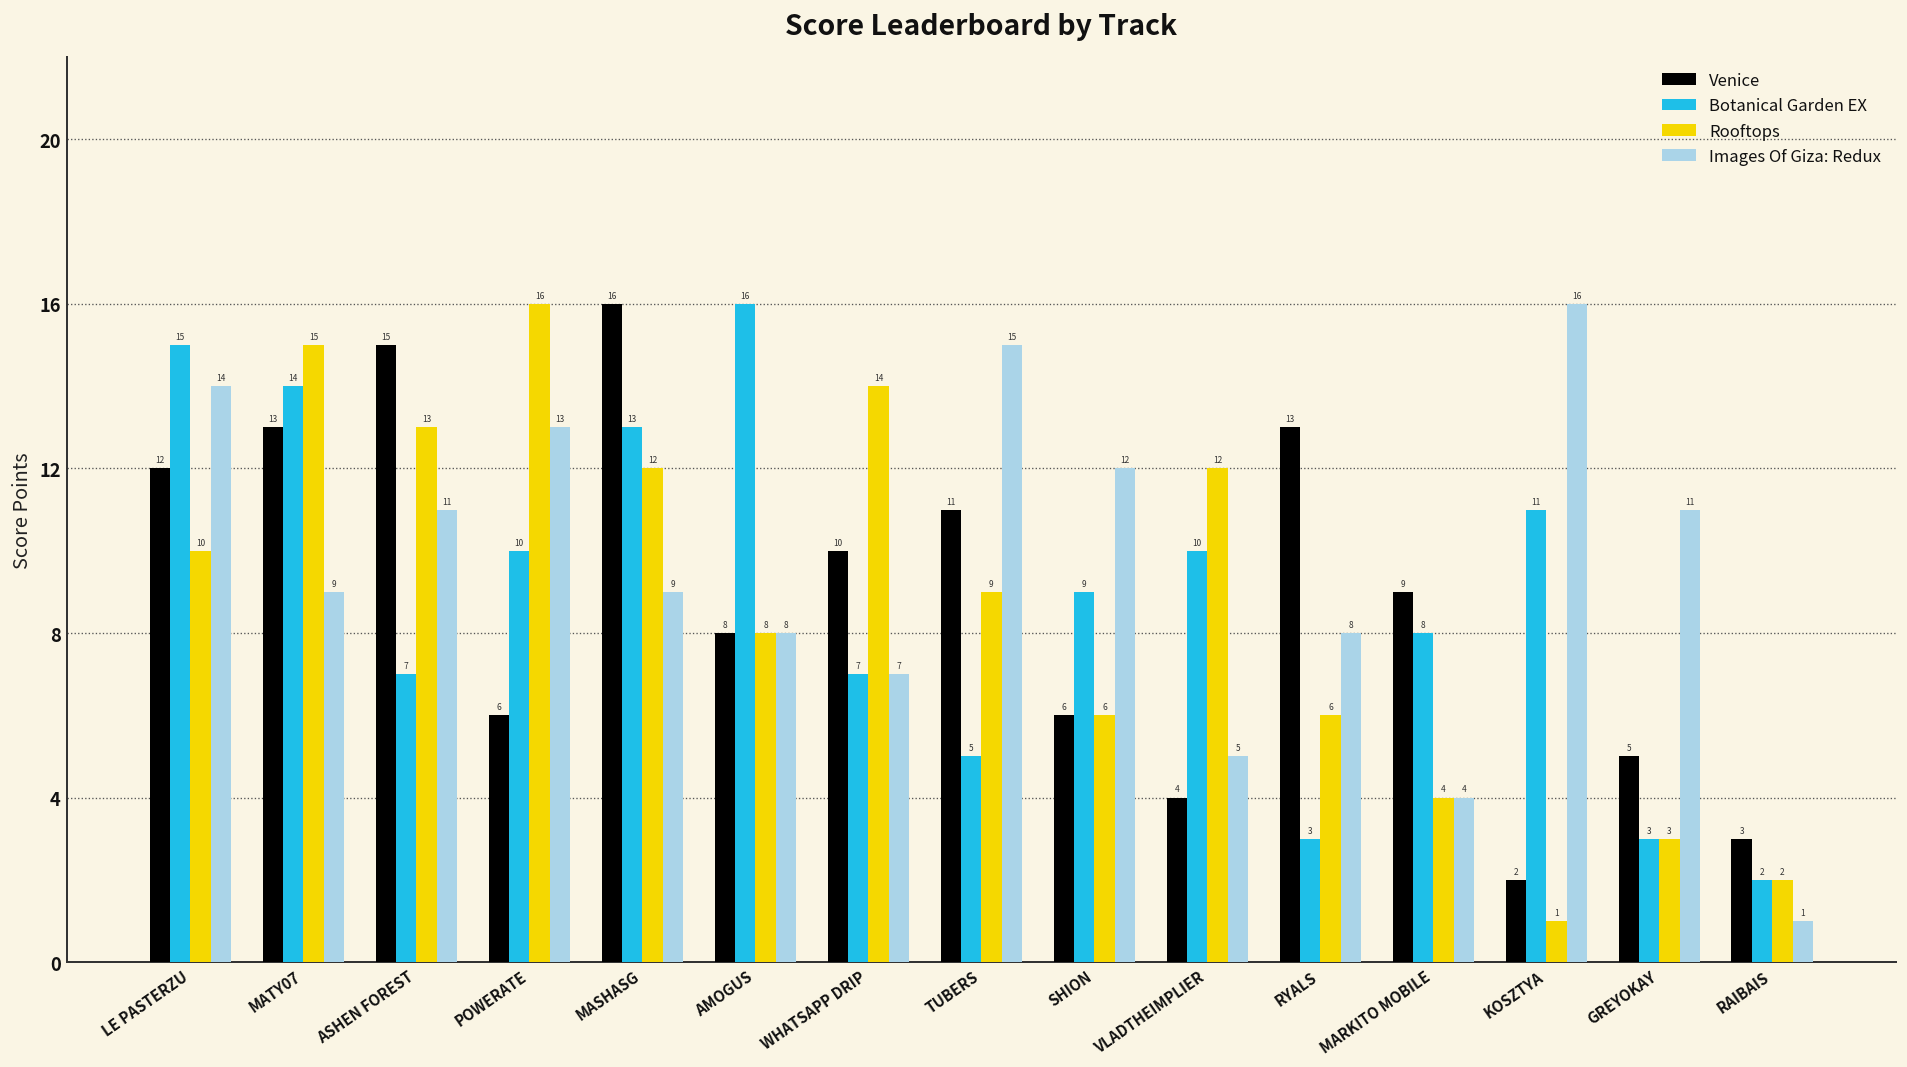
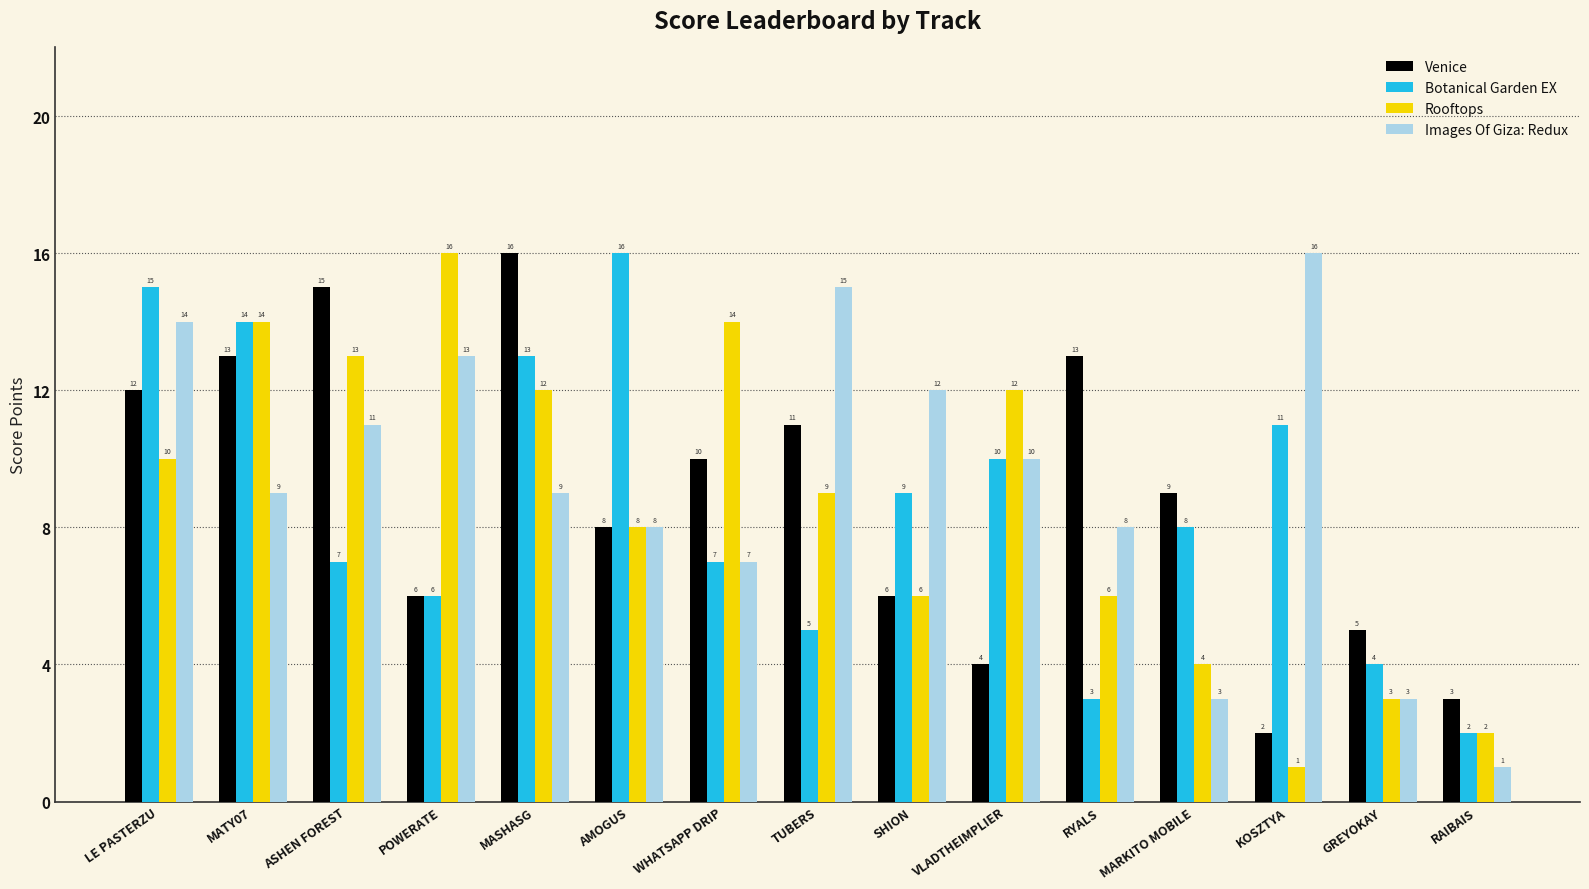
Rooftops, MATY07: 15 -> 14
Botanical Garden EX, POWERATE: 10 -> 6
Images Of Giza: Redux, VLADTHEIMPLIER: 5 -> 10
Images Of Giza: Redux, MARKITO MOBILE: 4 -> 3
Botanical Garden EX, GREYOKAY: 3 -> 4
Images Of Giza: Redux, GREYOKAY: 11 -> 3
